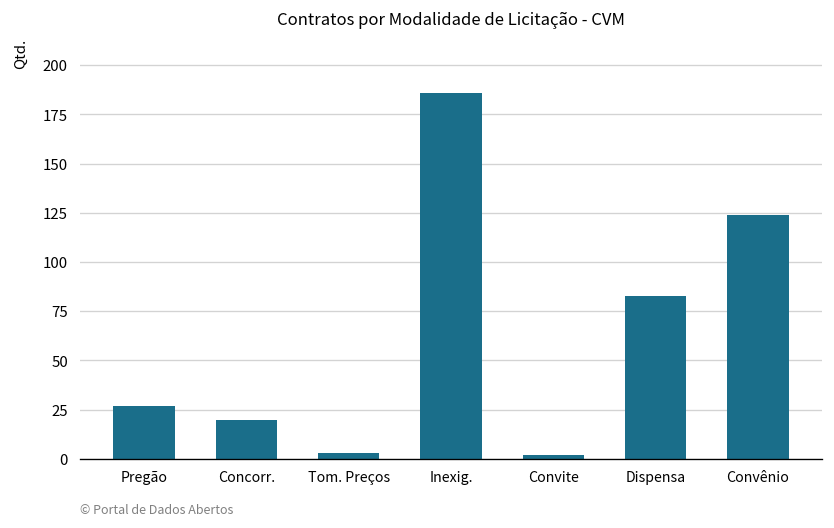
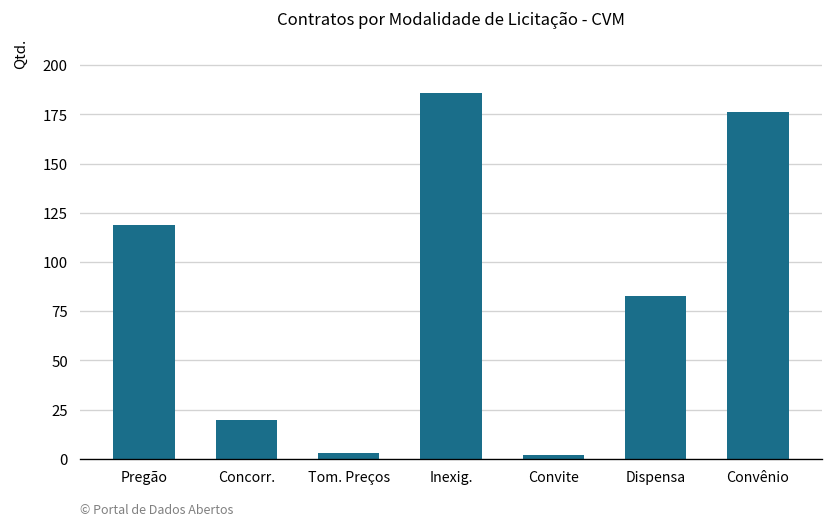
Pregão: 27 -> 119
Convênio: 124 -> 176
